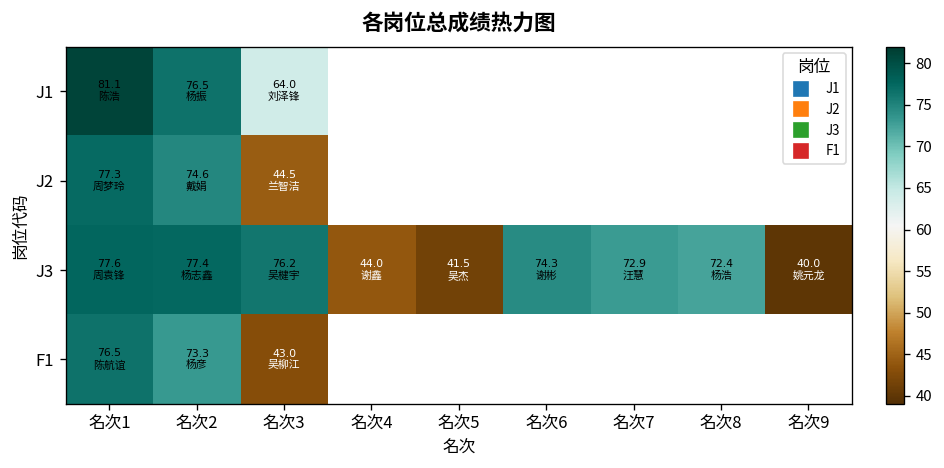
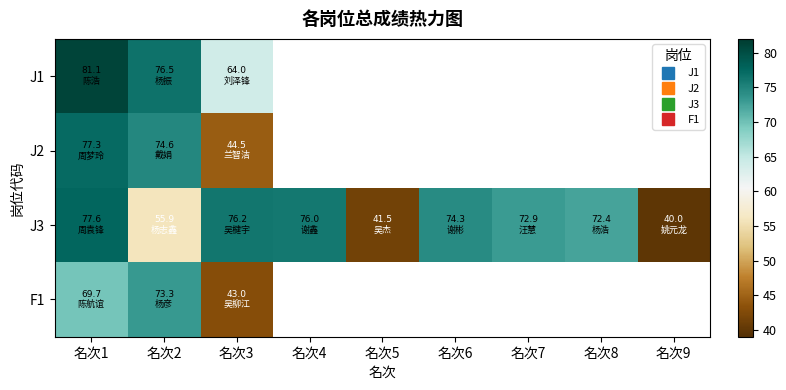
J3, 名次2: 77.4 -> 55.9
J3, 名次4: 44.0 -> 76.0
F1, 名次1: 76.5 -> 69.7
